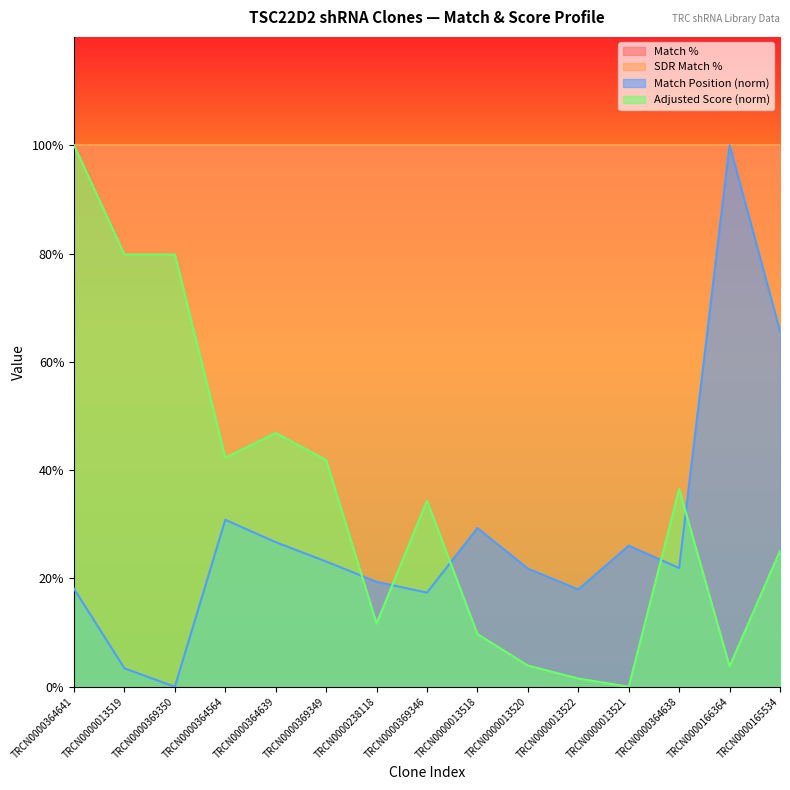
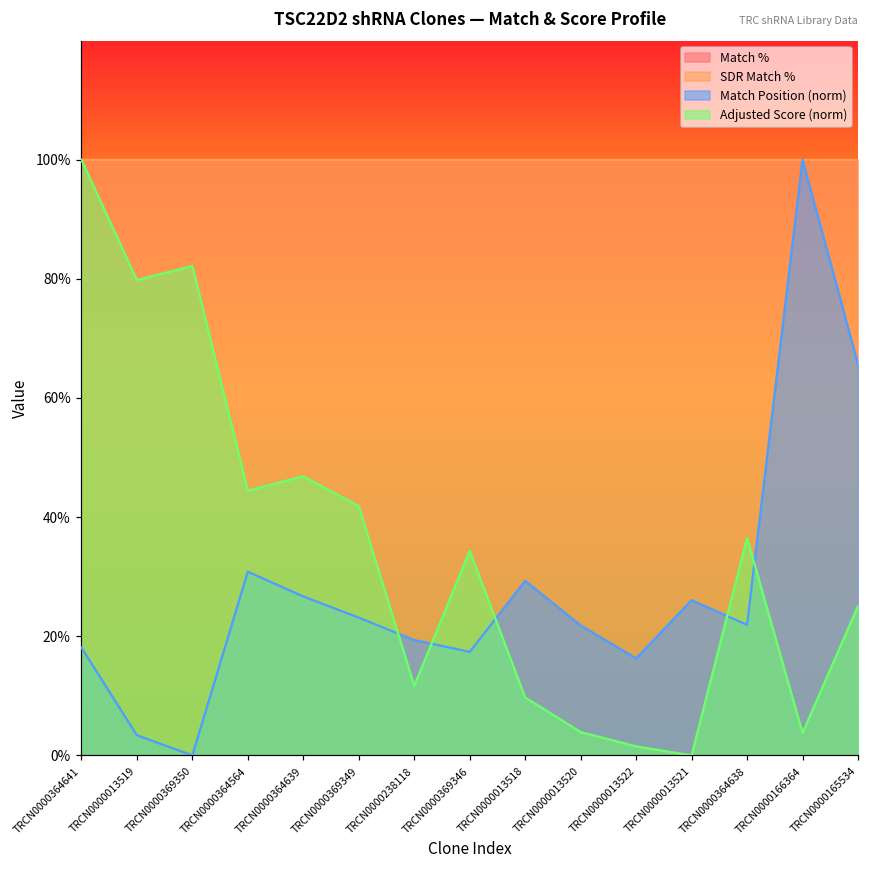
Adjusted Score (norm), TRCN0000369350: 80% -> 82%
Adjusted Score (norm), TRCN0000364564: 42% -> 44%
Match Position (norm), TRCN0000013522: 18% -> 16%
